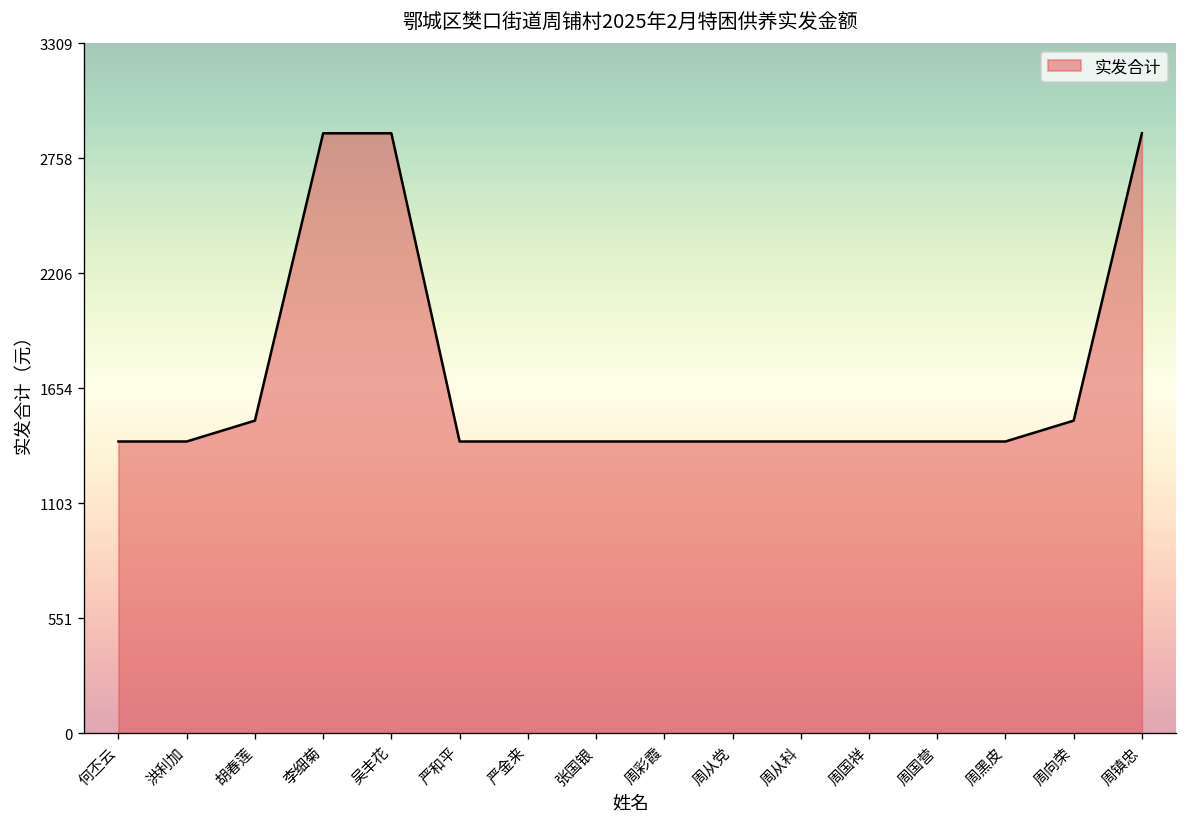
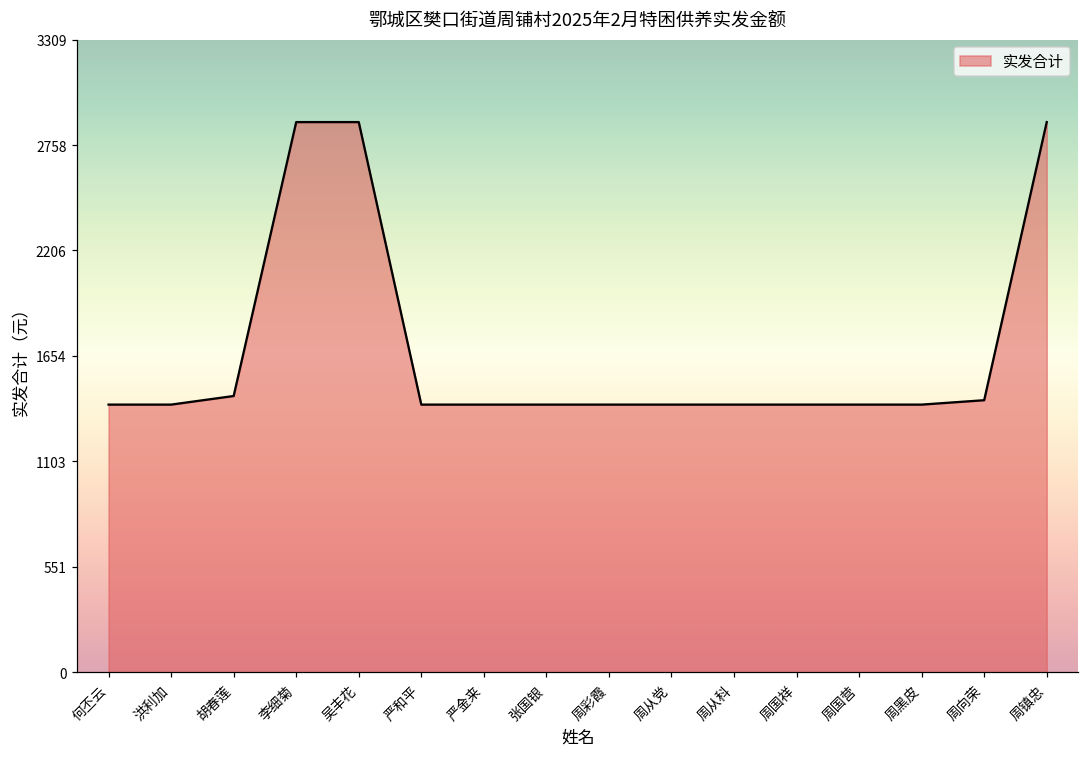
胡春莲: 1500 -> 1450
周向荣: 1500 -> 1420
